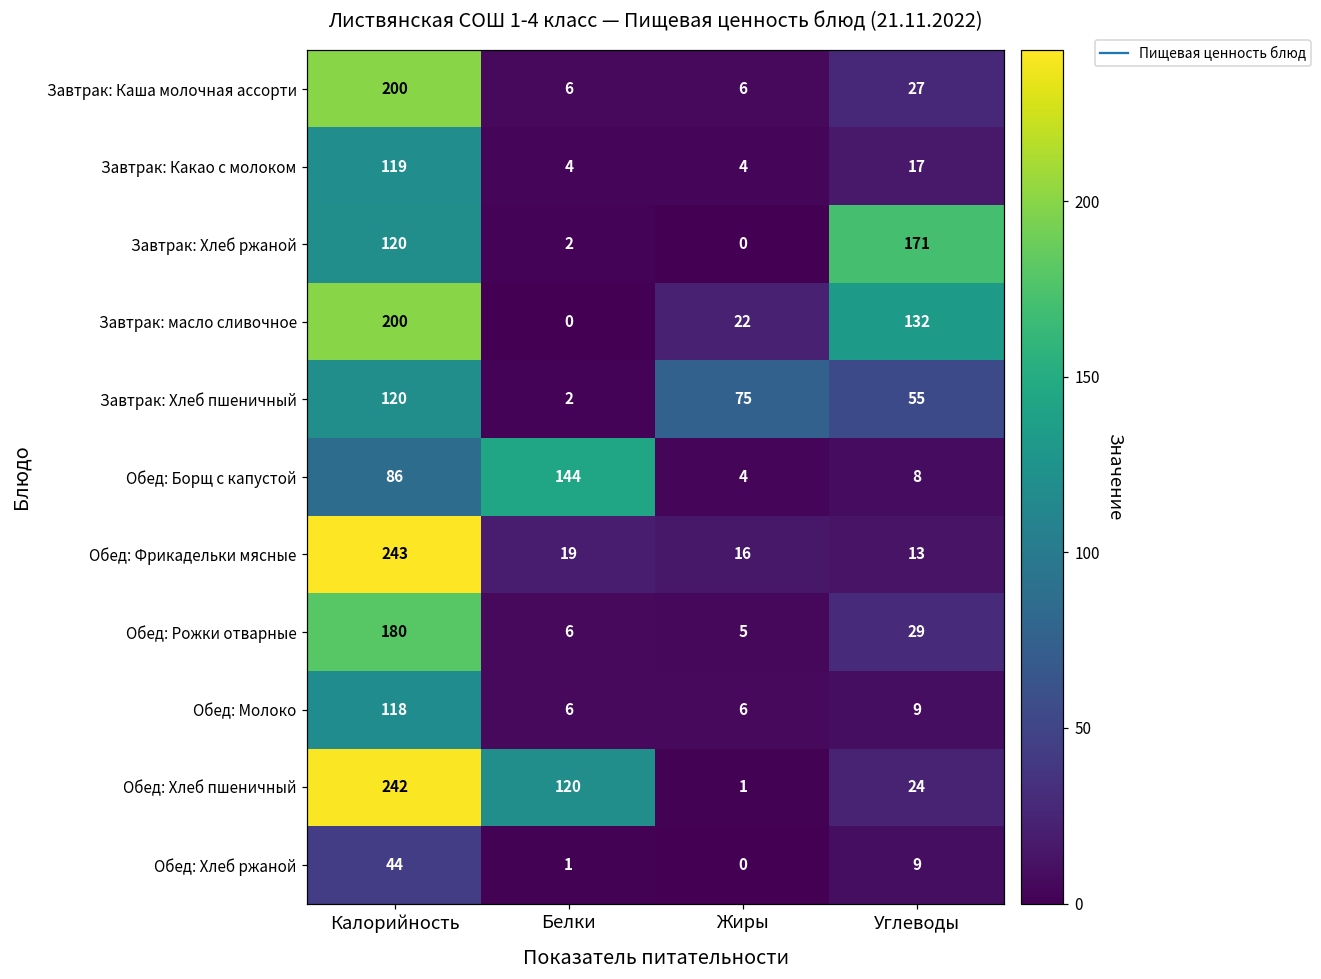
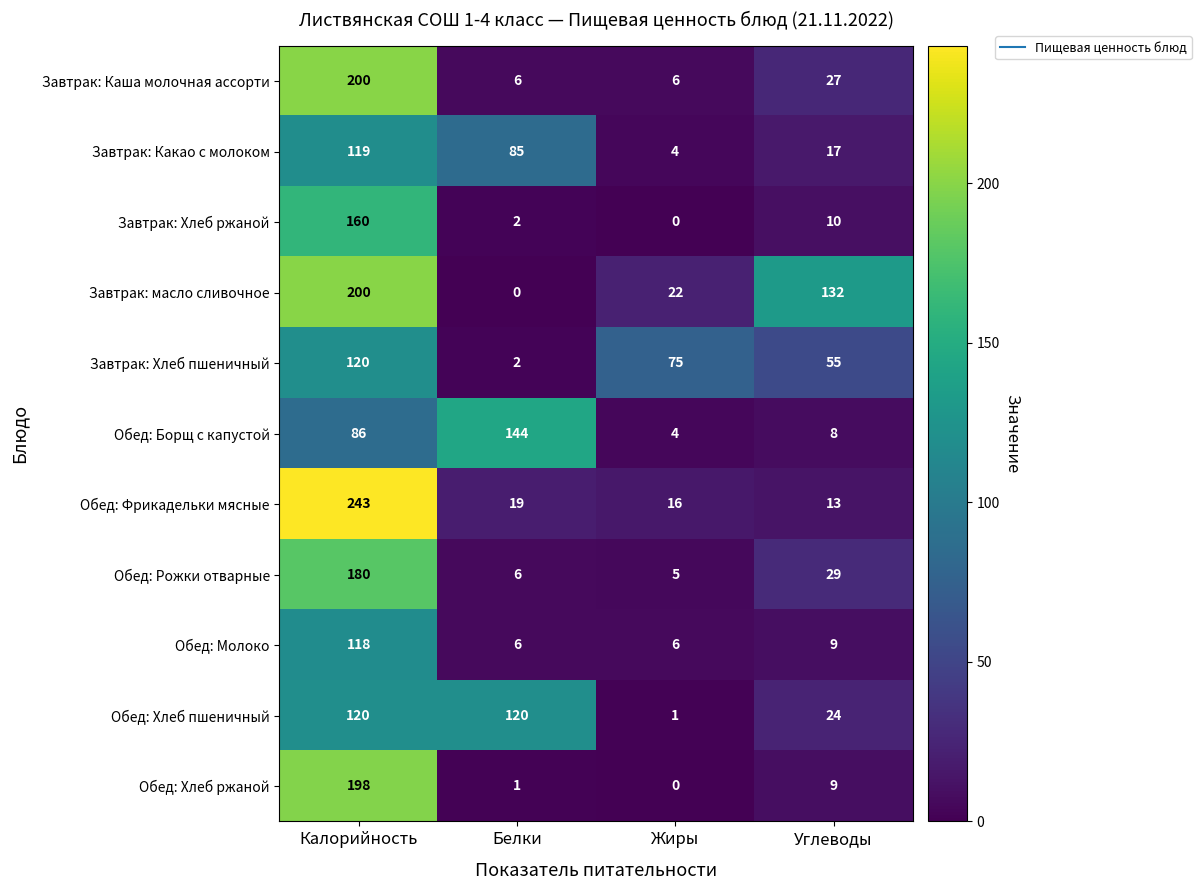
Завтрак: Какао с молоком, Белки: 4 -> 85
Завтрак: Хлеб ржаной, Калорийность: 120 -> 160
Завтрак: Хлеб ржаной, Углеводы: 171 -> 10
Обед: Хлеб пшеничный, Калорийность: 242 -> 120
Обед: Хлеб ржаной, Калорийность: 44 -> 198
